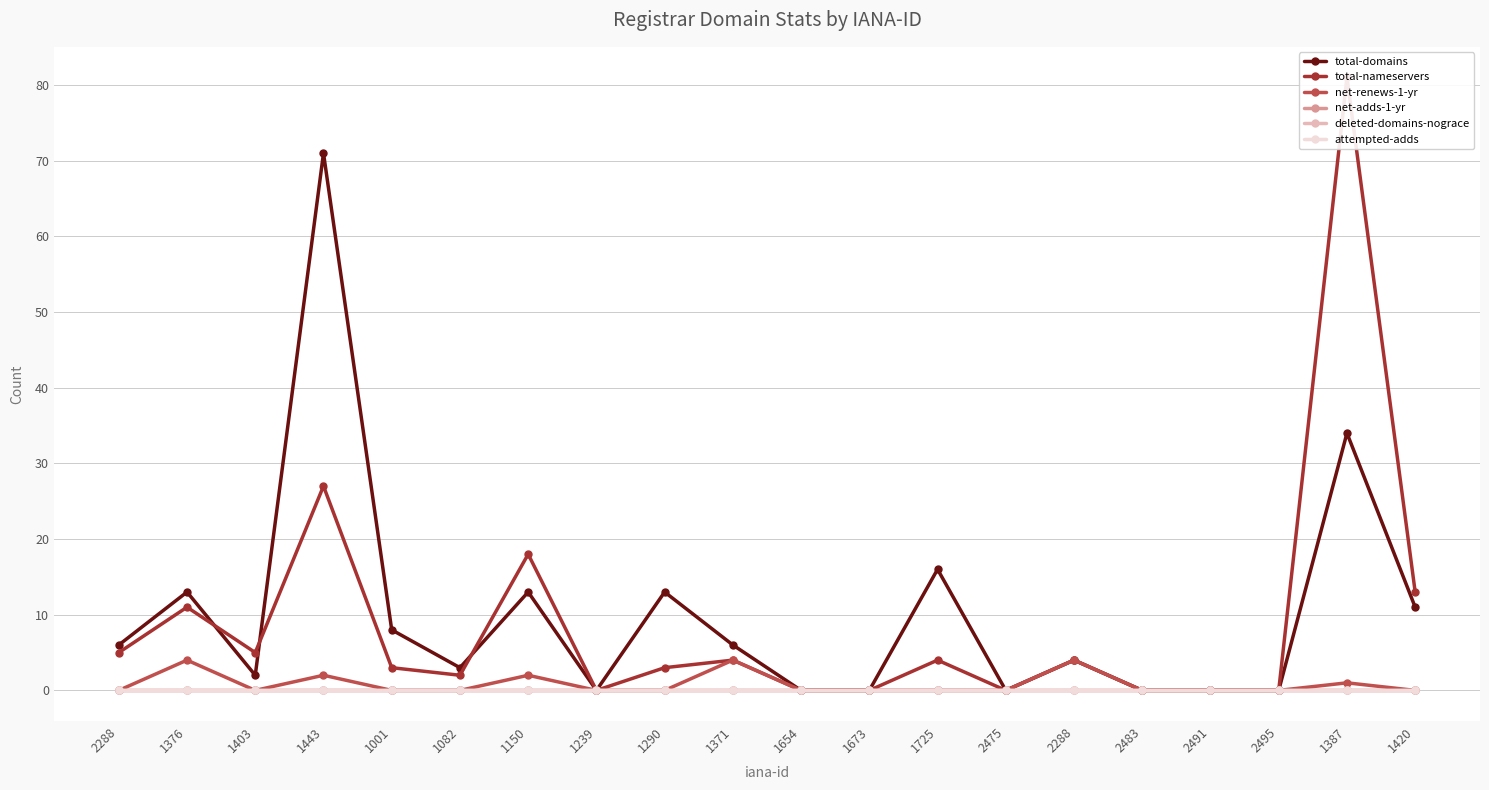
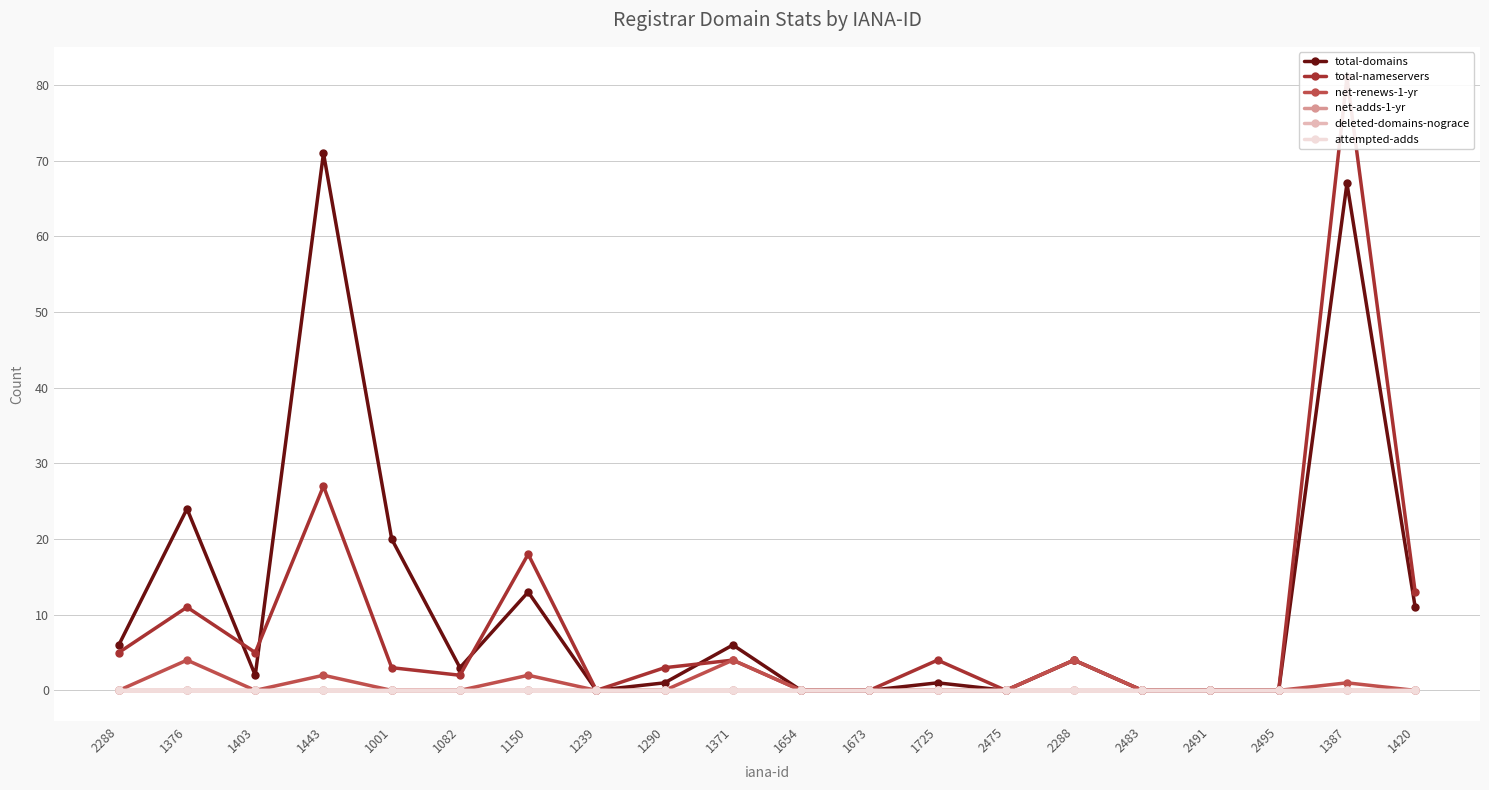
total-domains, 1376: 13 -> 24
total-domains, 1001: 8 -> 20
total-domains, 1290: 13 -> 1
total-domains, 1725: 16 -> 1
total-domains, 1387: 34 -> 67
